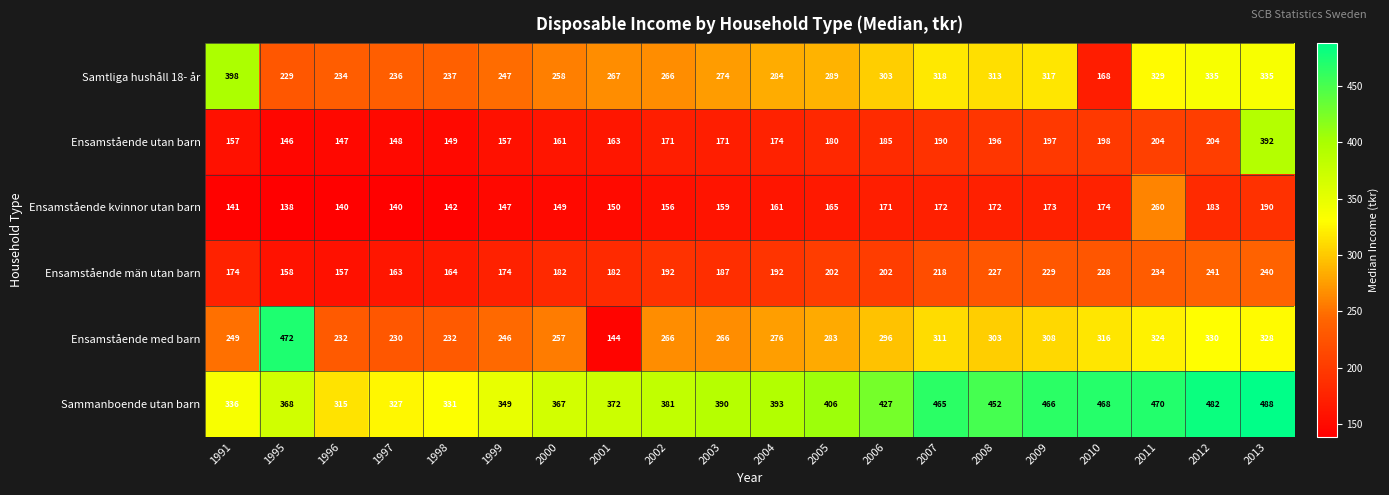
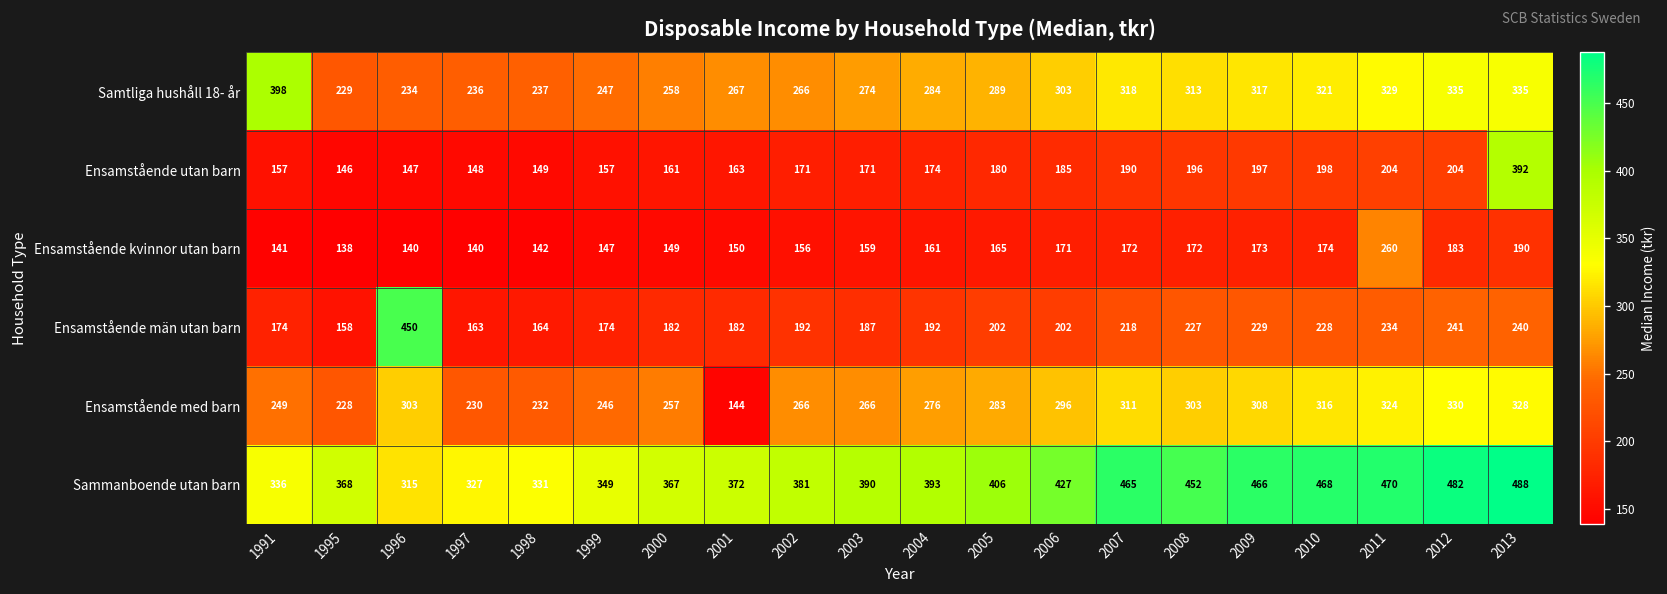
Samtliga hushåll 18- år, 2010: 168 -> 321
Ensamstående män utan barn, 1996: 157 -> 450
Ensamstående med barn, 1995: 472 -> 228
Ensamstående med barn, 1996: 232 -> 303
